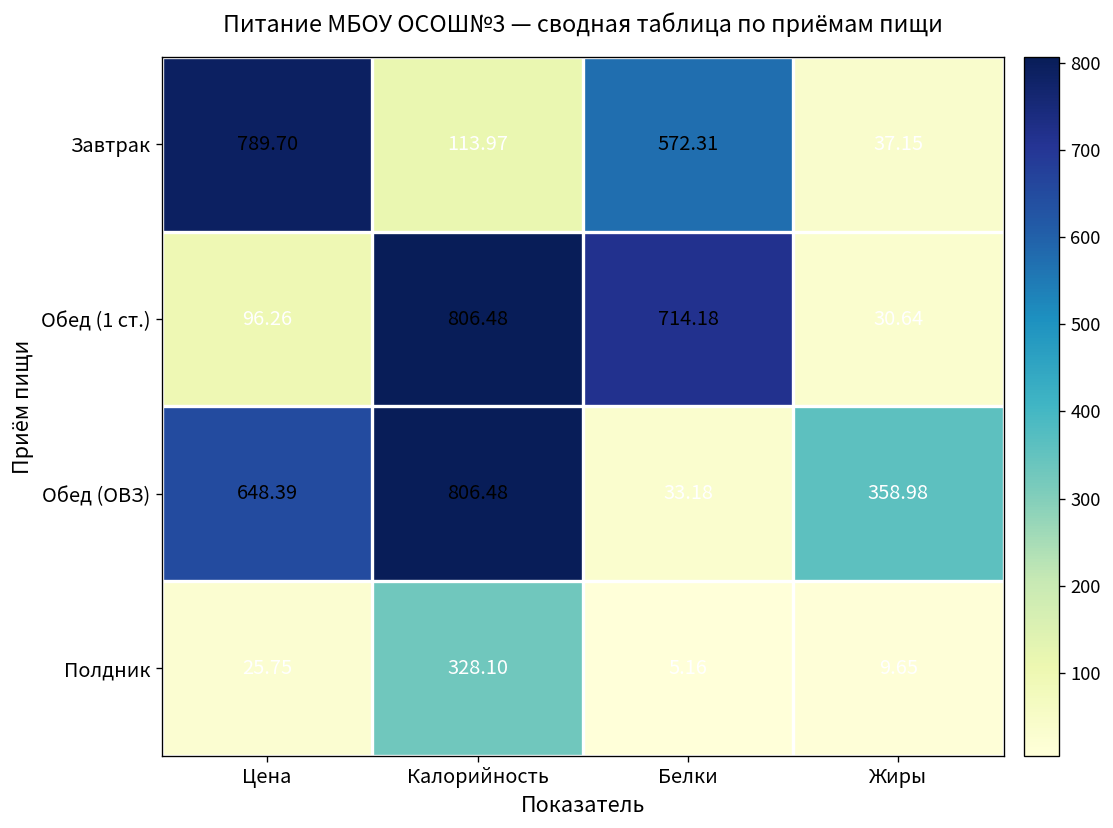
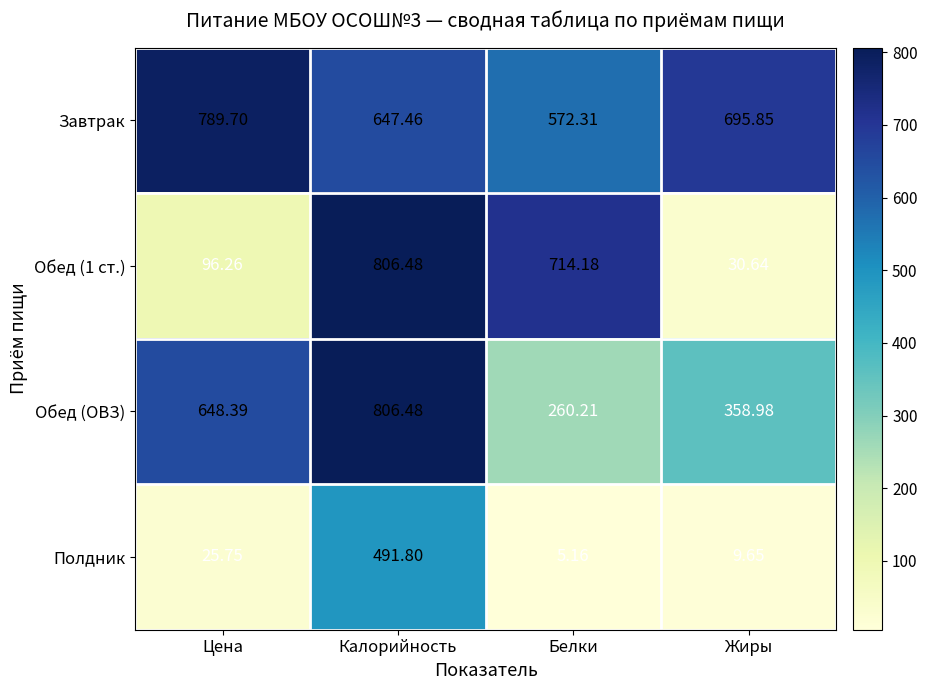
Завтрак, Калорийность: 113.97 -> 647.46
Завтрак, Жиры: 37.15 -> 695.85
Обед (ОВЗ), Белки: 33.18 -> 260.21
Полдник, Калорийность: 328.10 -> 491.80
